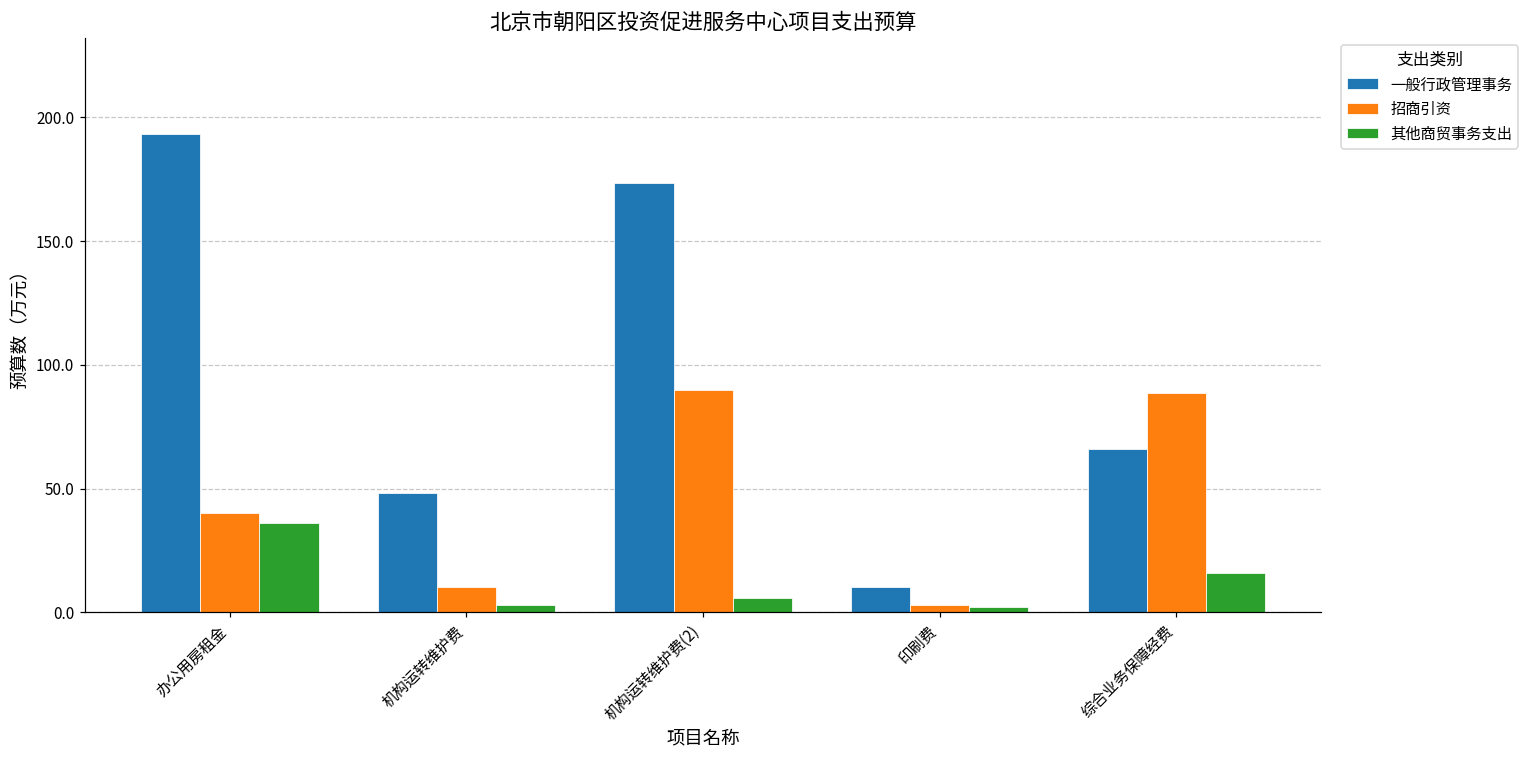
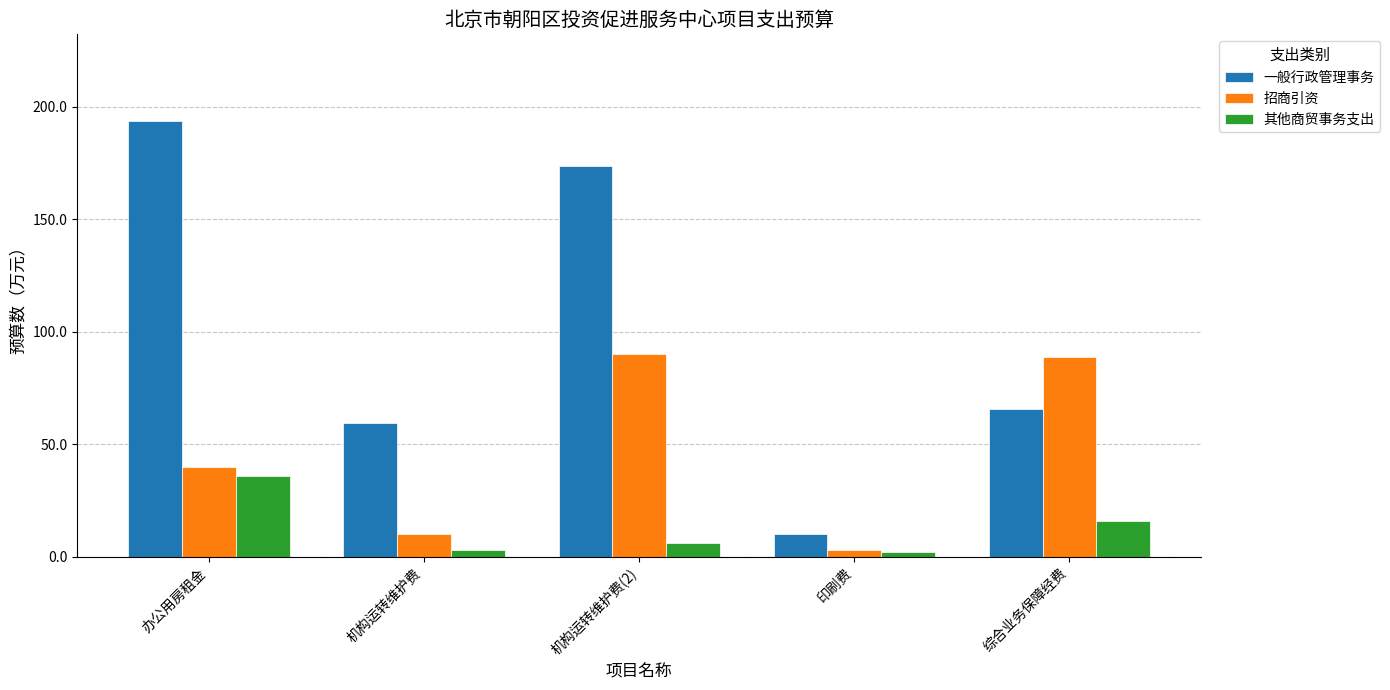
一般行政管理事务, 机构运转维护费: 48 -> 59
